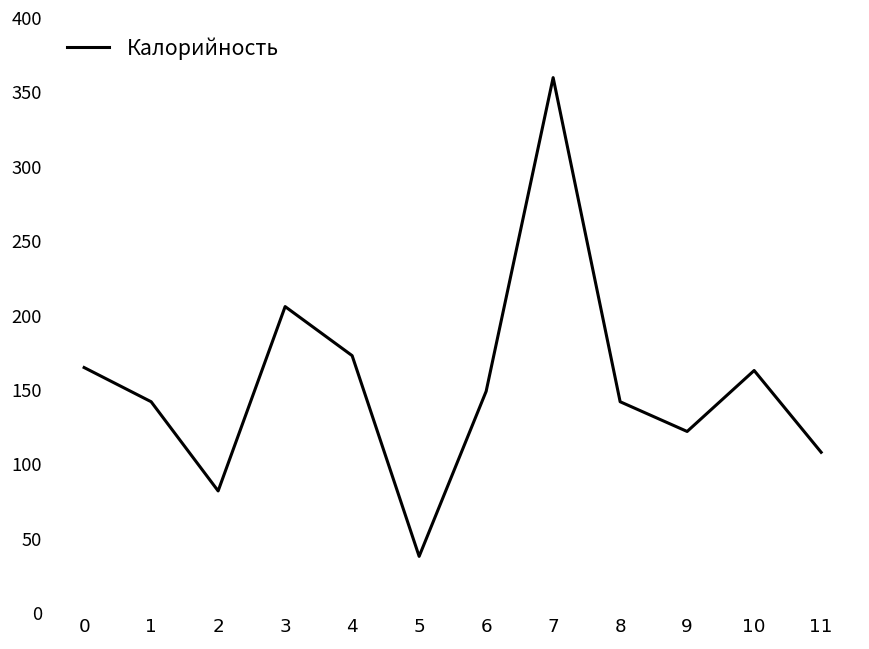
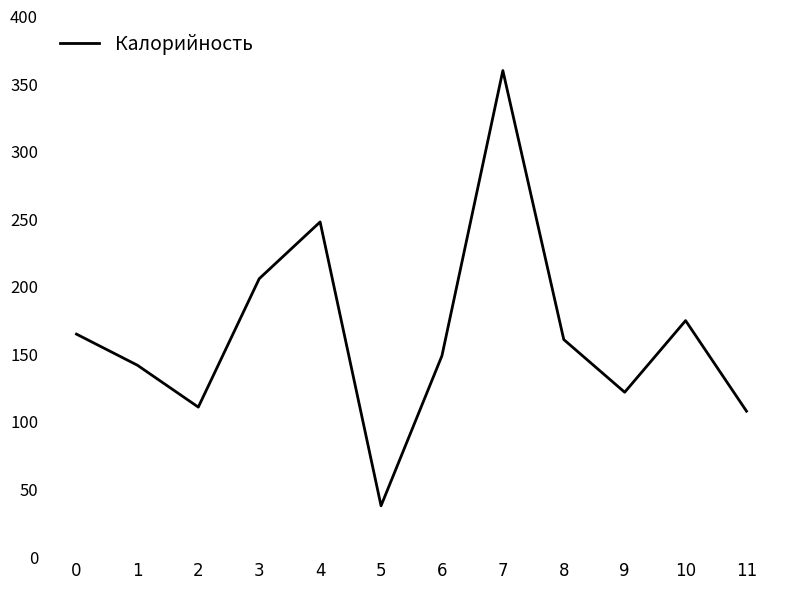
2: 82 -> 111
4: 173 -> 248
8: 142 -> 161
10: 163 -> 175
